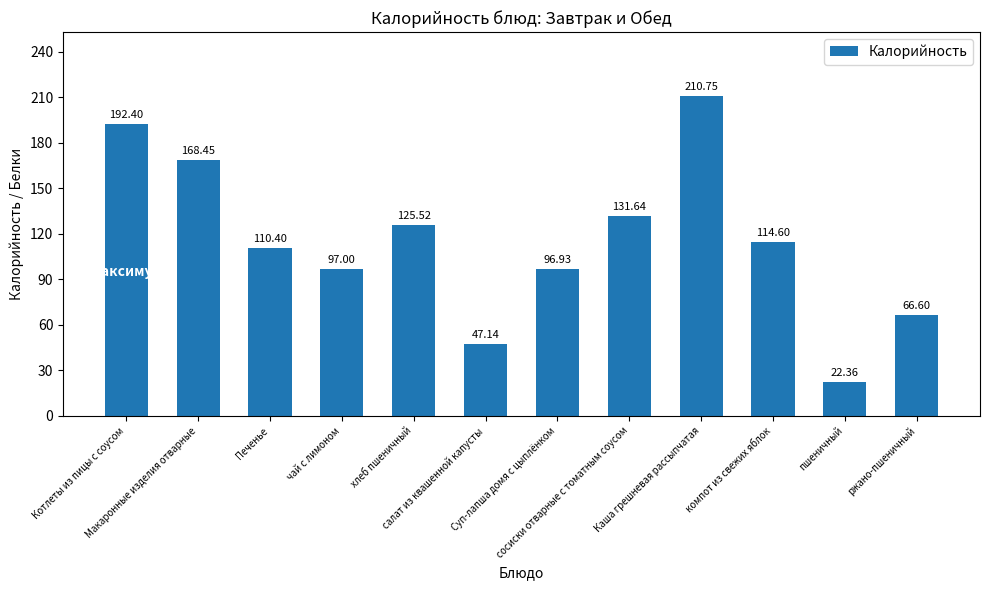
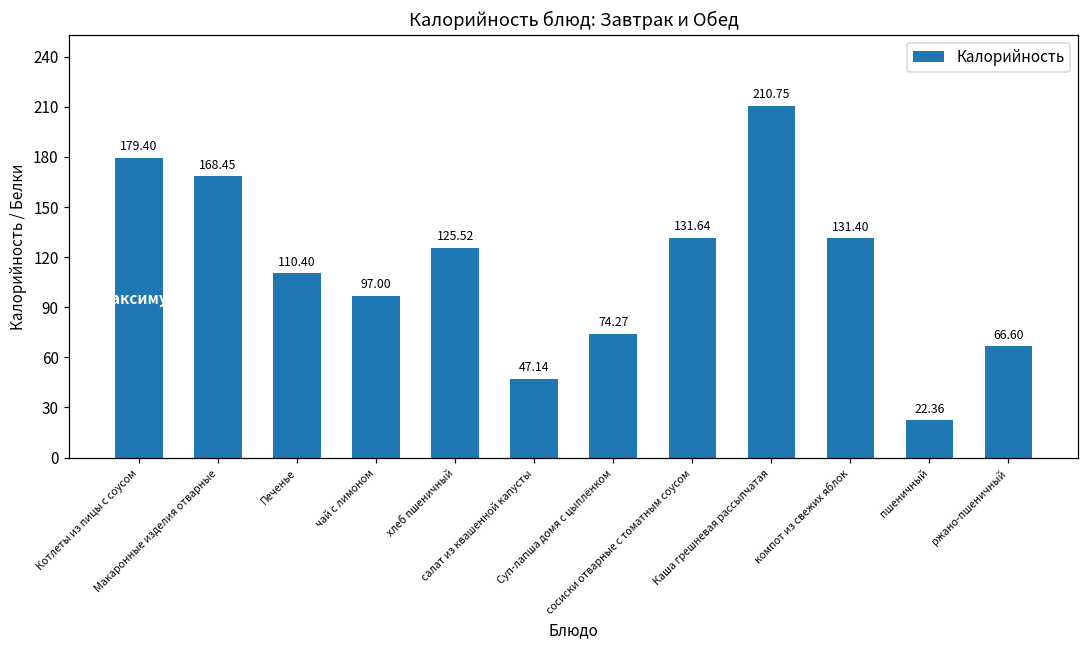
Котлеты из пицы с соусом: 192.40 -> 179.40
Суп-лапша домя с цыплёнком: 96.93 -> 74.27
компот из свежих яблок: 114.60 -> 131.40
